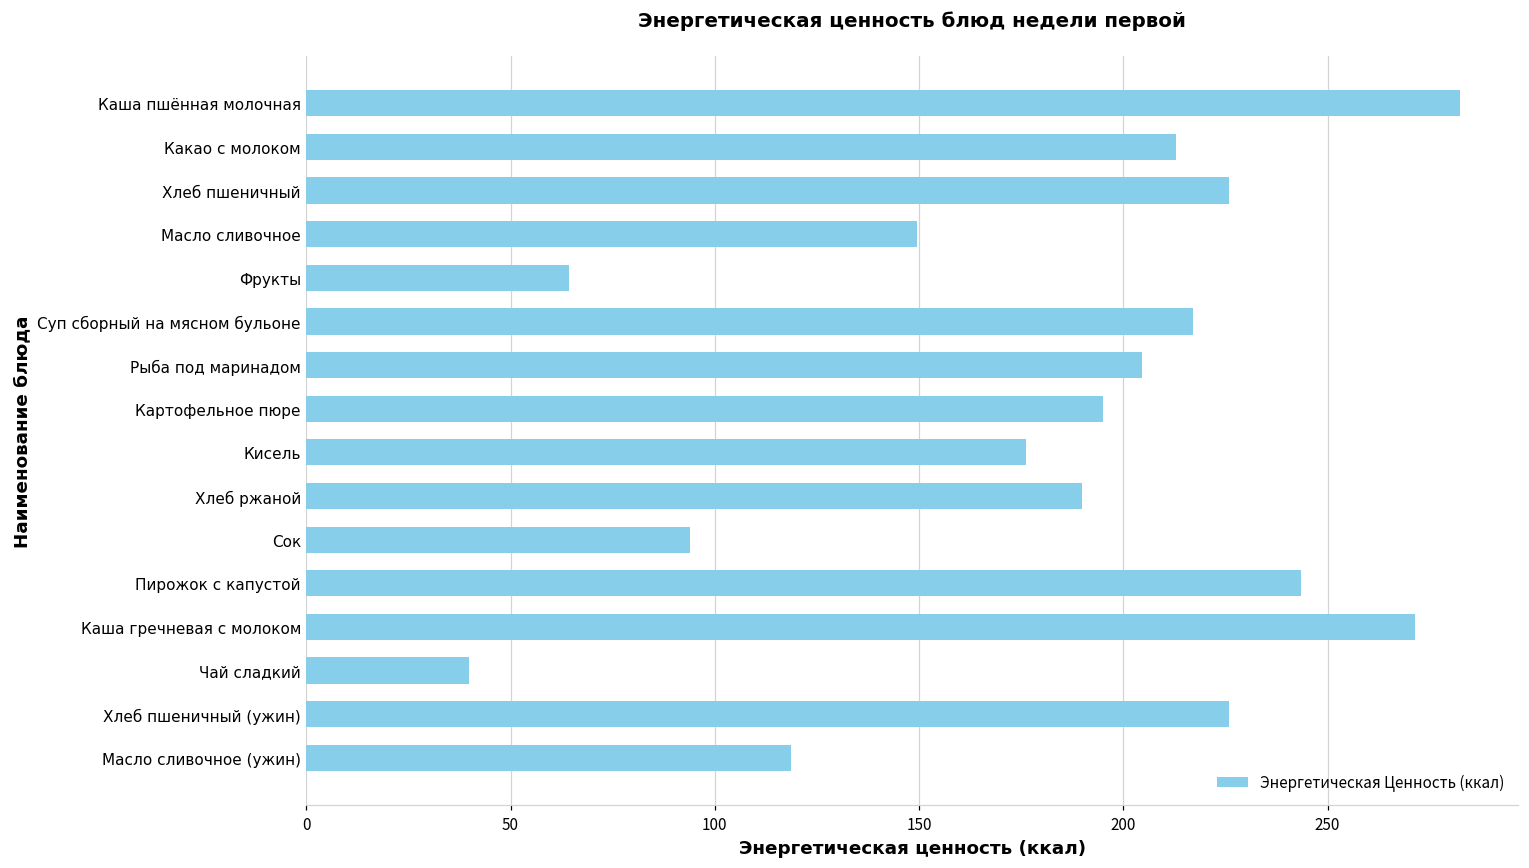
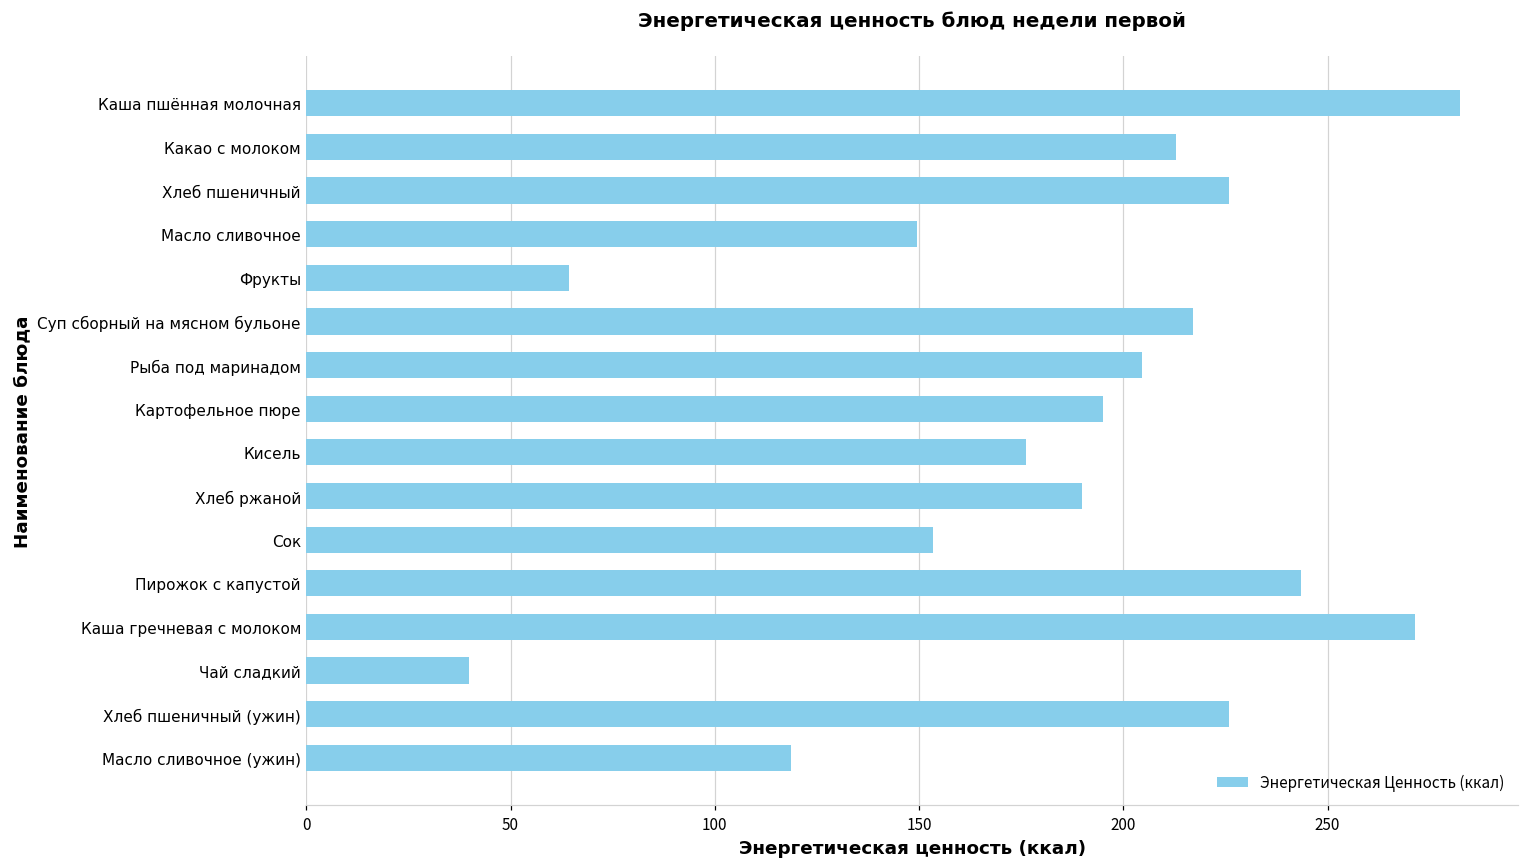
Сок: 94 -> 153
